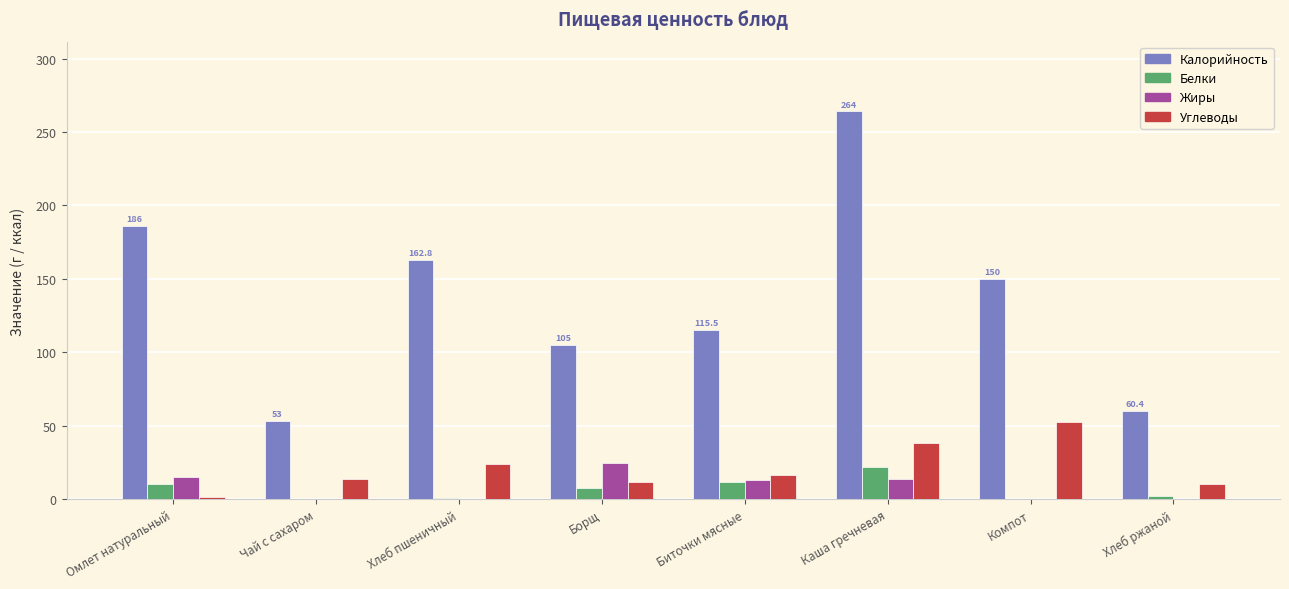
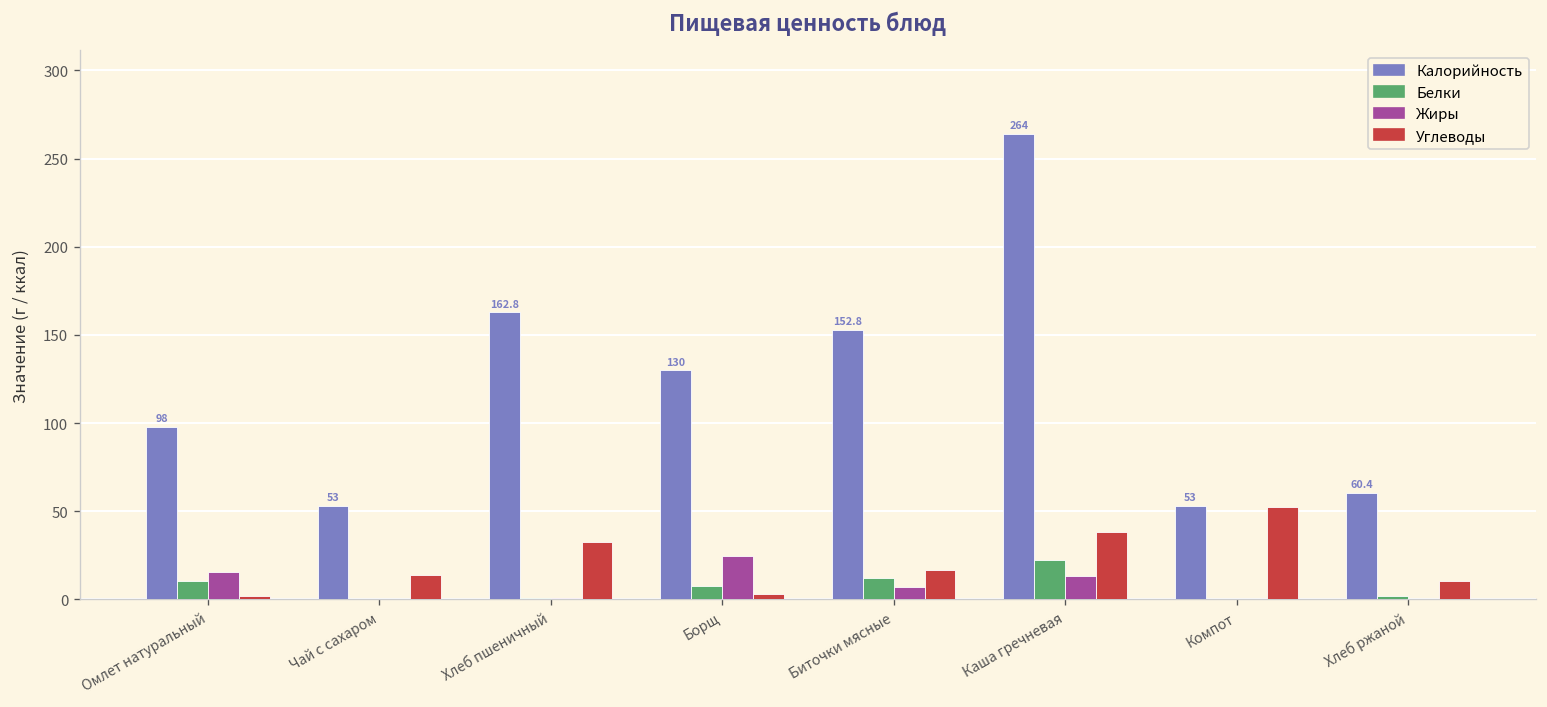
Калорийность, Омлет натуральный: 186 -> 98
Углеводы, Хлеб пшеничный: 24 -> 33
Калорийность, Борщ: 105 -> 130
Углеводы, Борщ: 12 -> 3
Калорийность, Биточки мясные: 115.5 -> 152.8
Жиры, Биточки мясные: 13 -> 7
Калорийность, Компот: 150 -> 53
